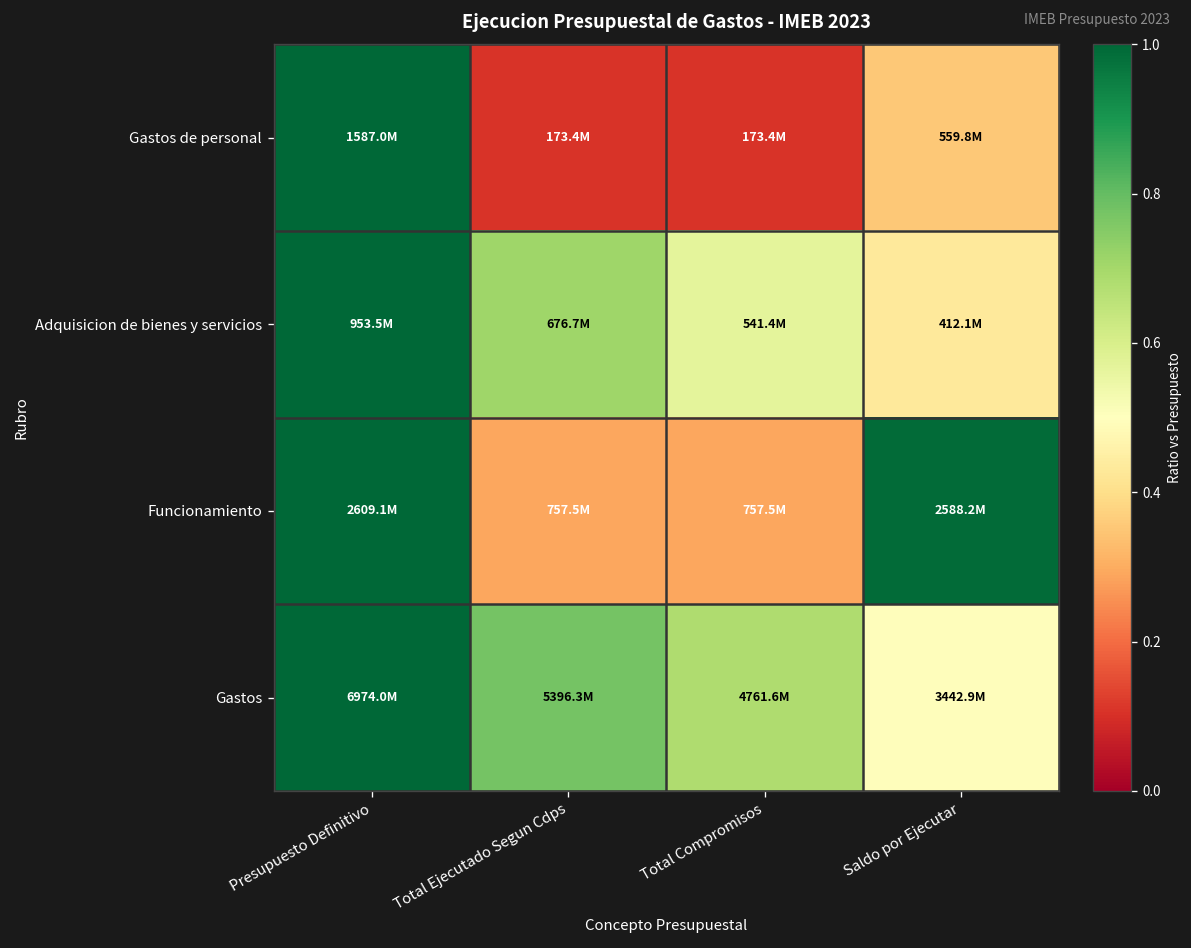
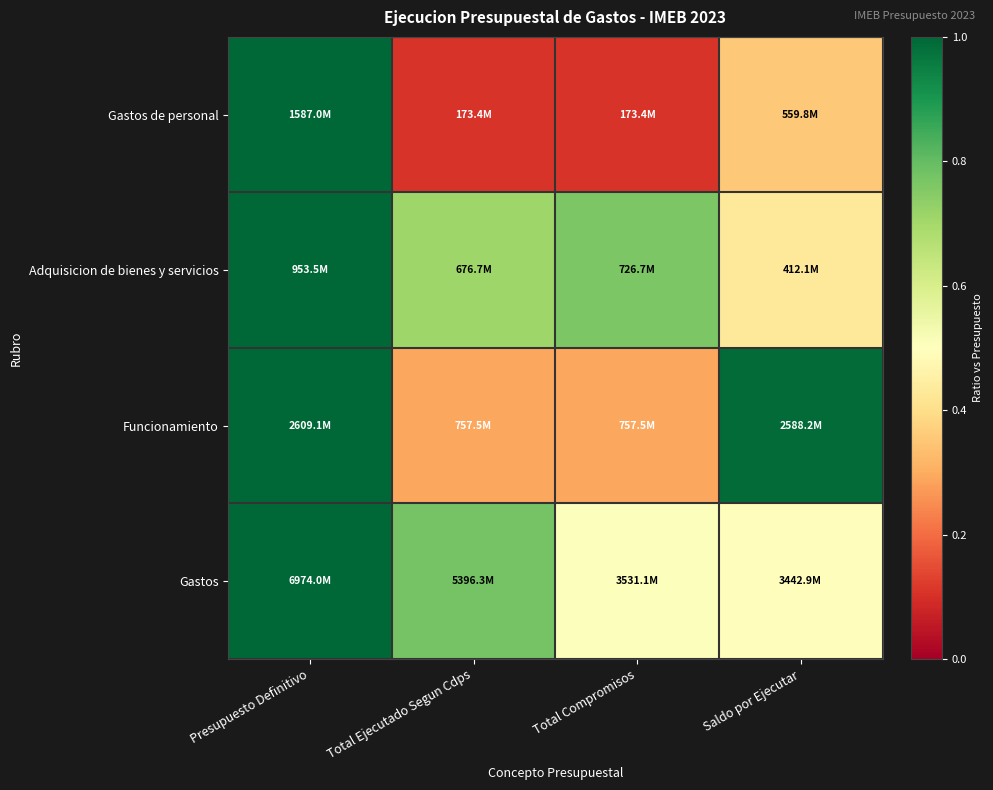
Adquisicion de bienes y servicios, Total Compromisos: 541.4M -> 726.7M
Gastos, Total Compromisos: 4761.6M -> 3531.1M
